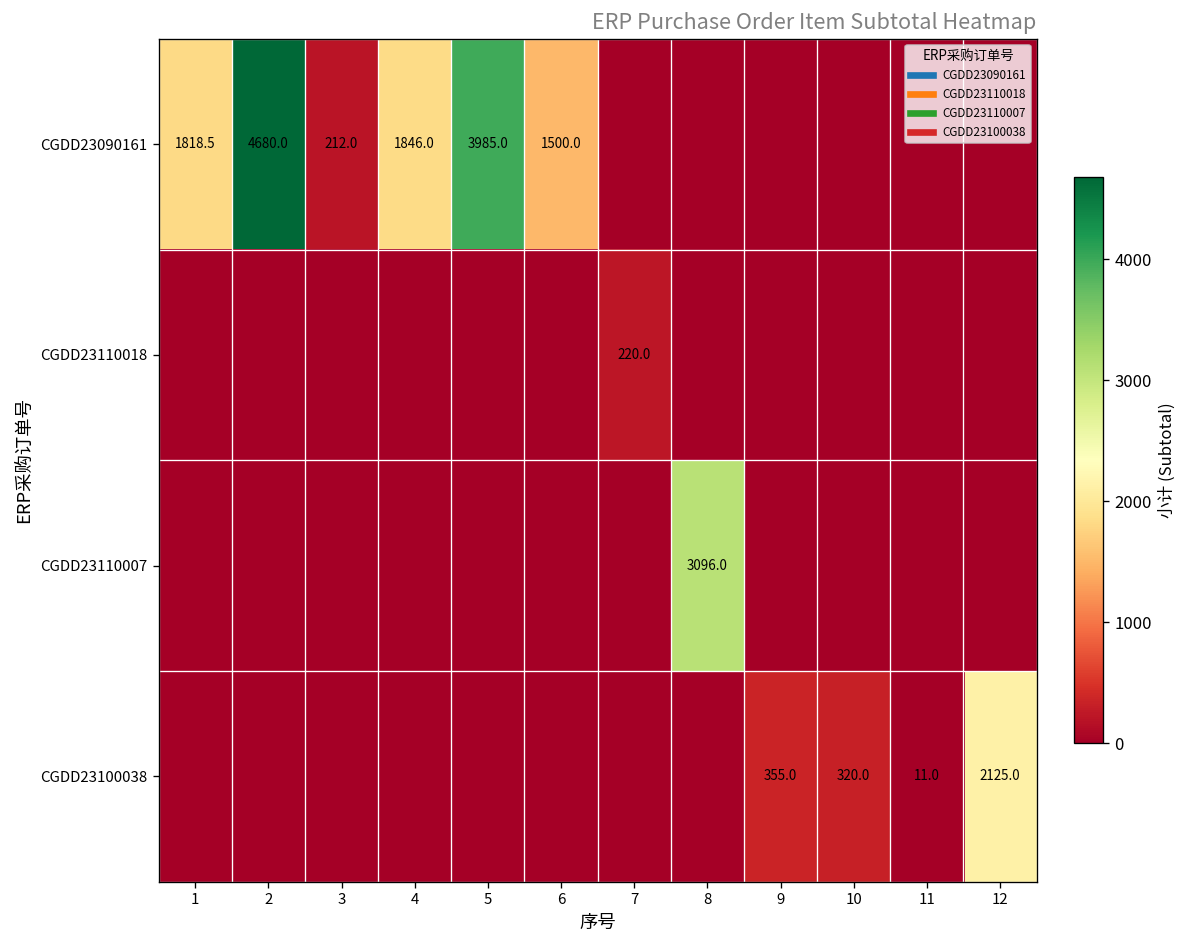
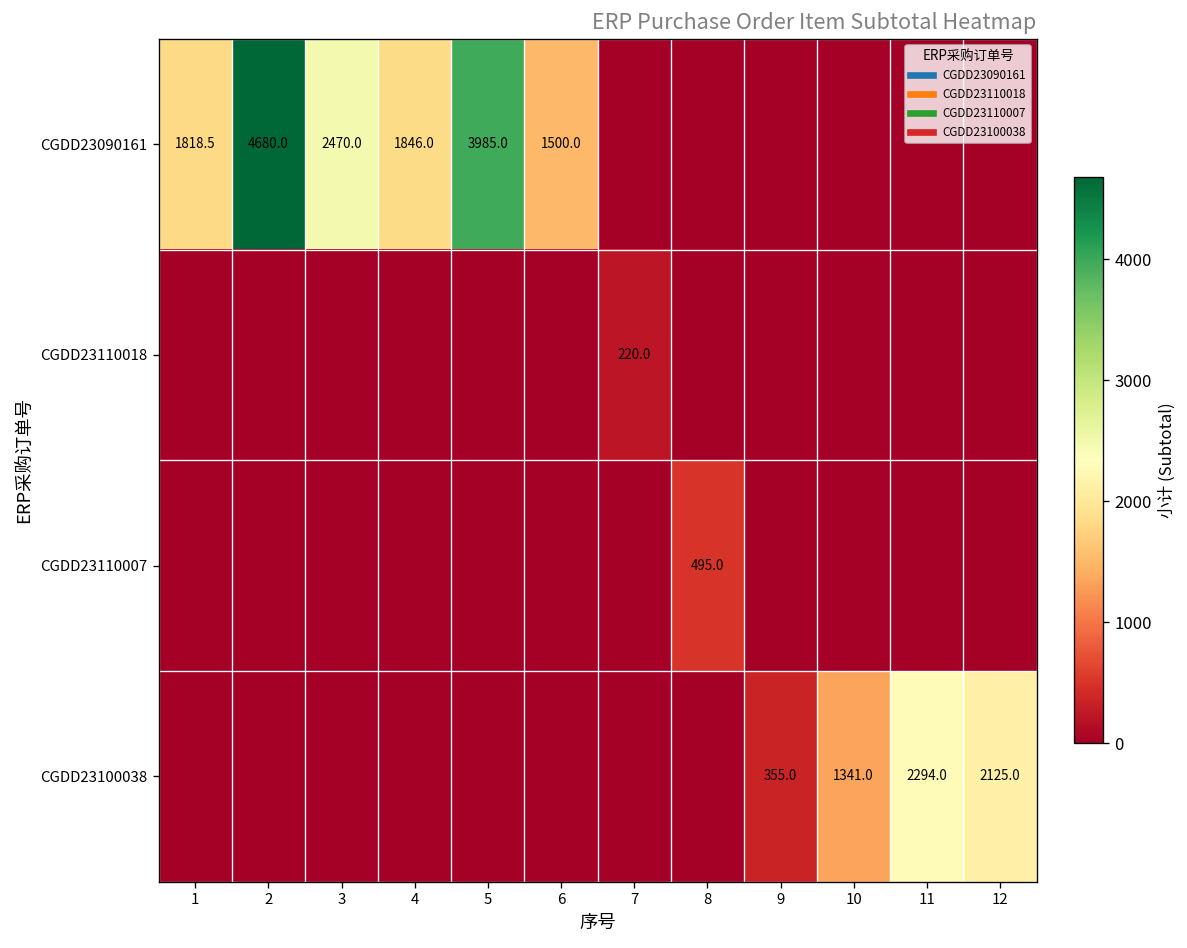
CGDD23090161, 3: 212.0 -> 2470.0
CGDD23110007, 8: 3096.0 -> 495.0
CGDD23100038, 10: 320.0 -> 1341.0
CGDD23100038, 11: 11.0 -> 2294.0
